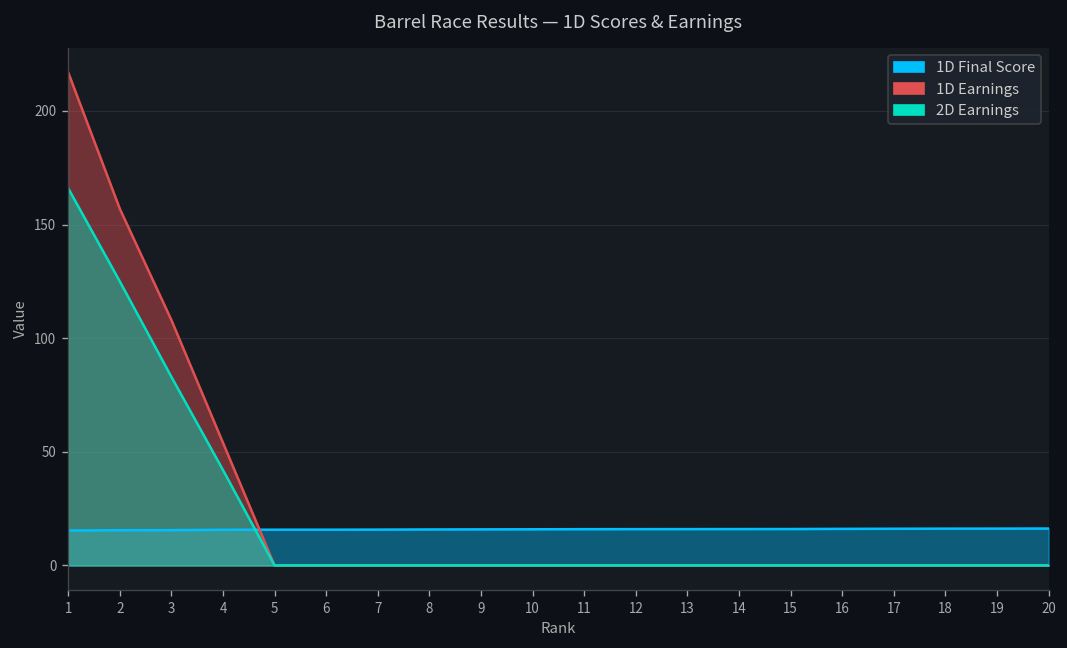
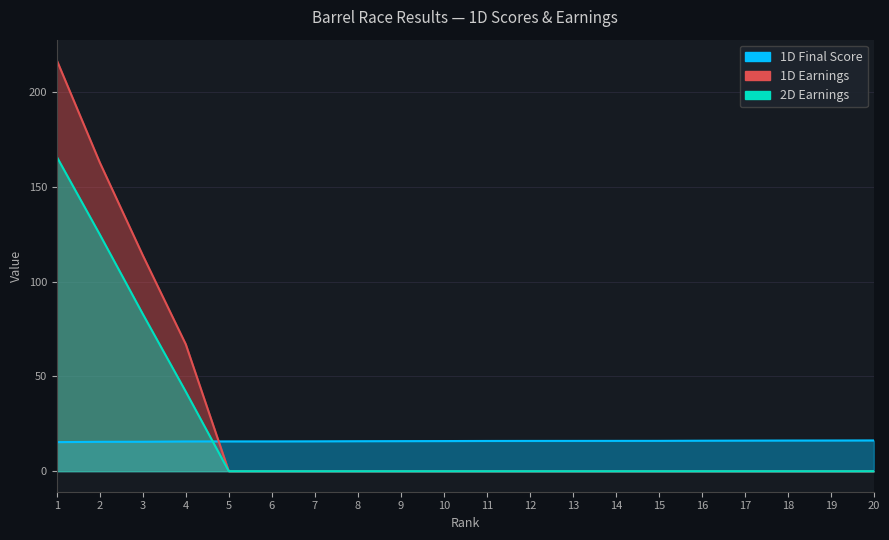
1D Earnings, 2: 157 -> 163
1D Earnings, 3: 108 -> 114
1D Earnings, 4: 54 -> 67
